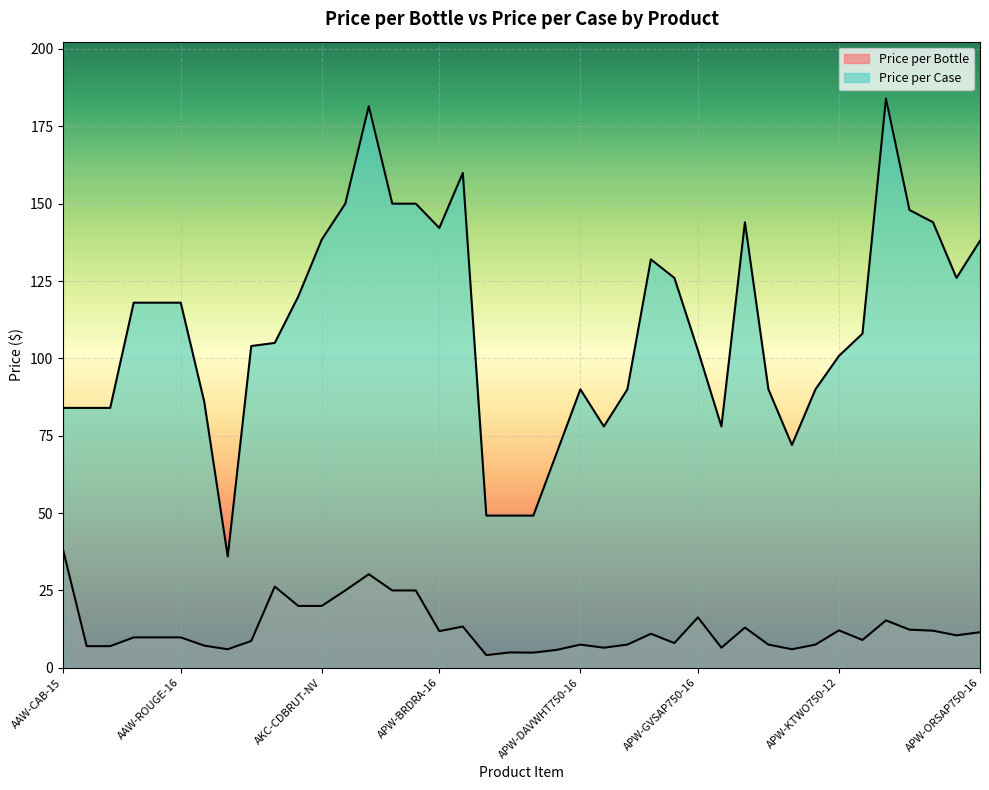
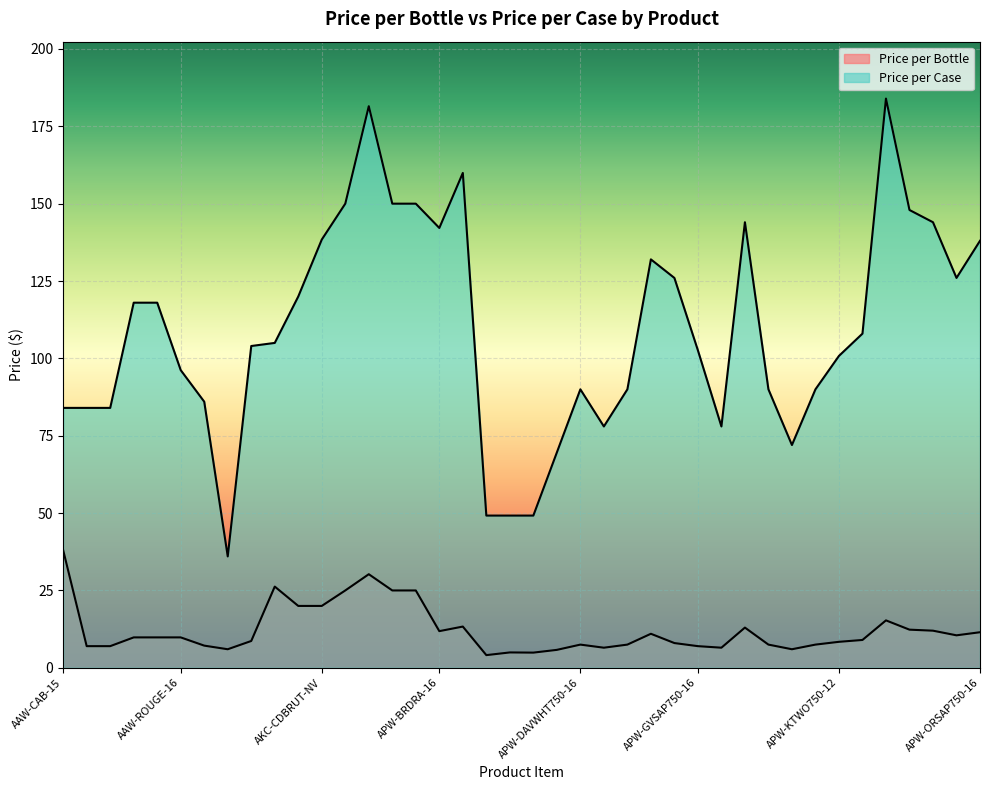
Price per Case, AAW-ROUGE-16: 118 -> 96
Price per Bottle, APW-GVSAP750-16: 16 -> 7
Price per Bottle, APW-KTWO750-12: 12 -> 8
